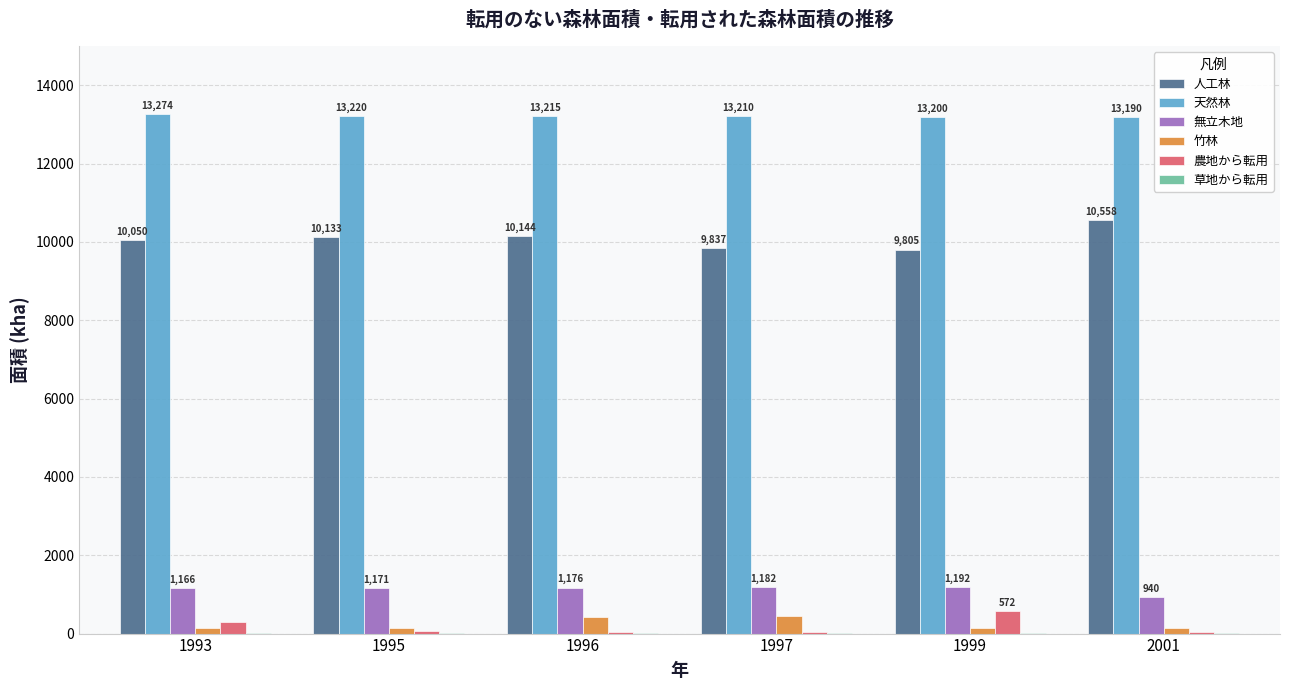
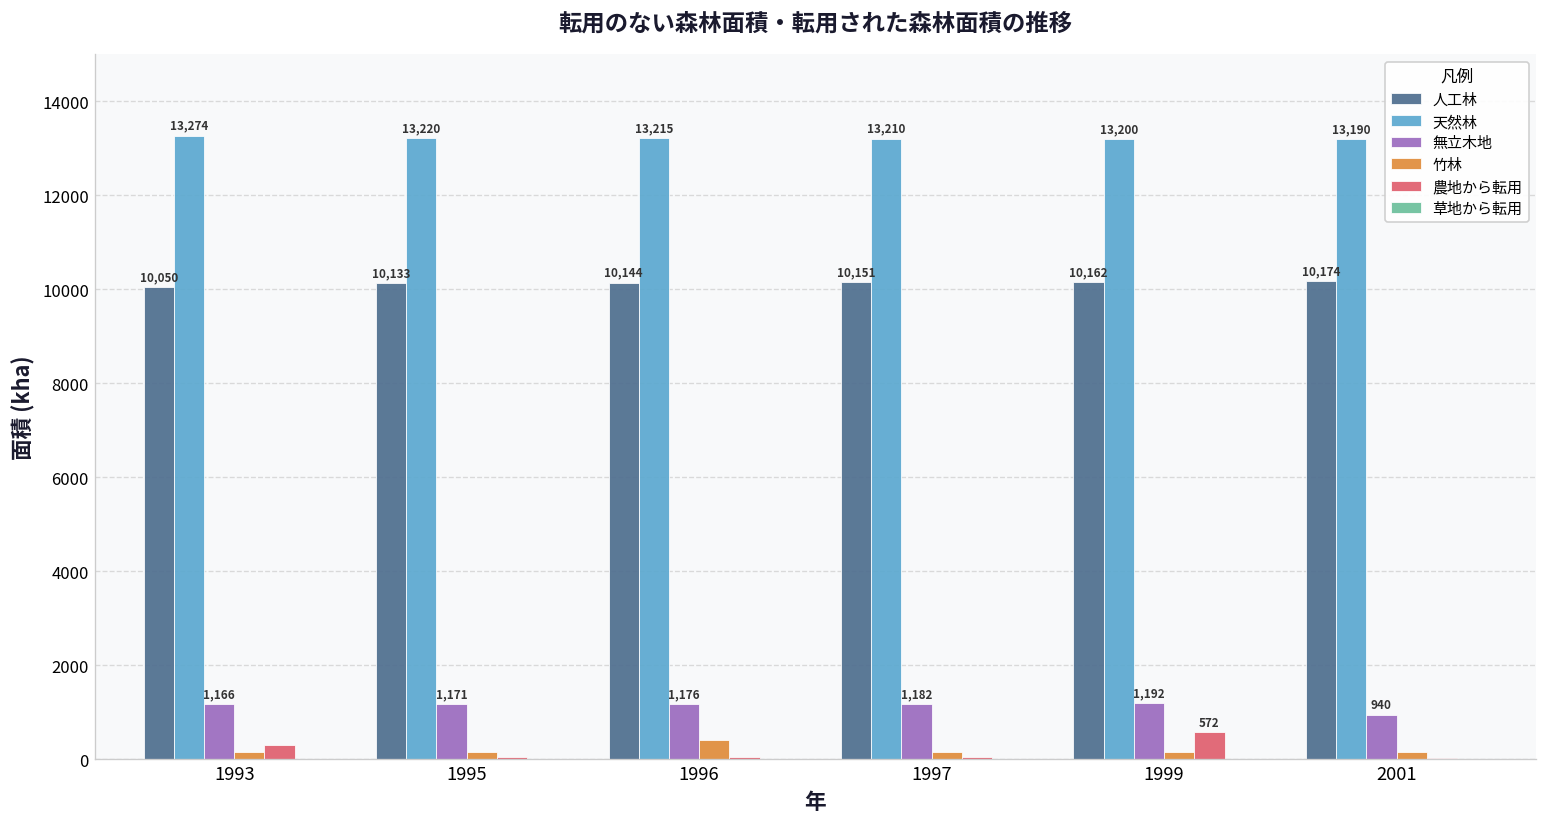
人工林, 1997: 9,837 -> 10,151
竹林, 1997: 400 -> 200
人工林, 1999: 9,805 -> 10,162
人工林, 2001: 10,558 -> 10,174
